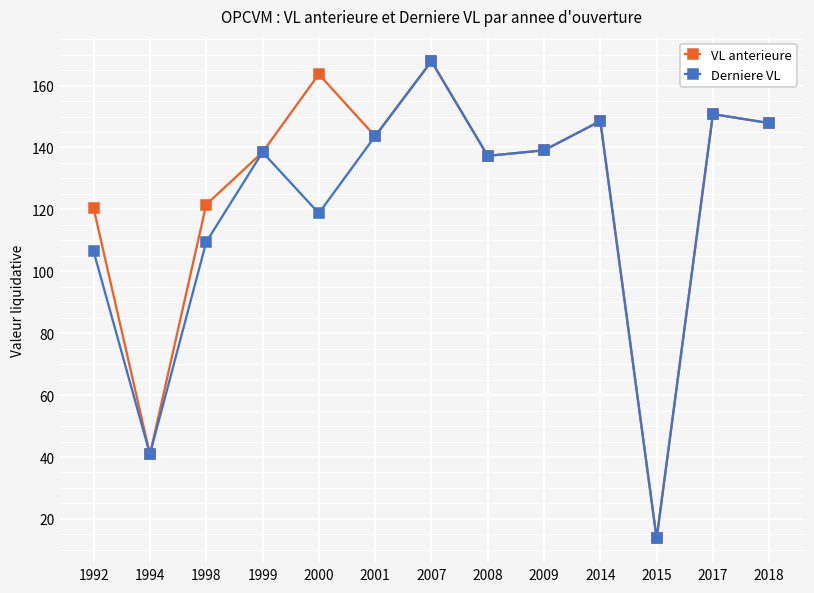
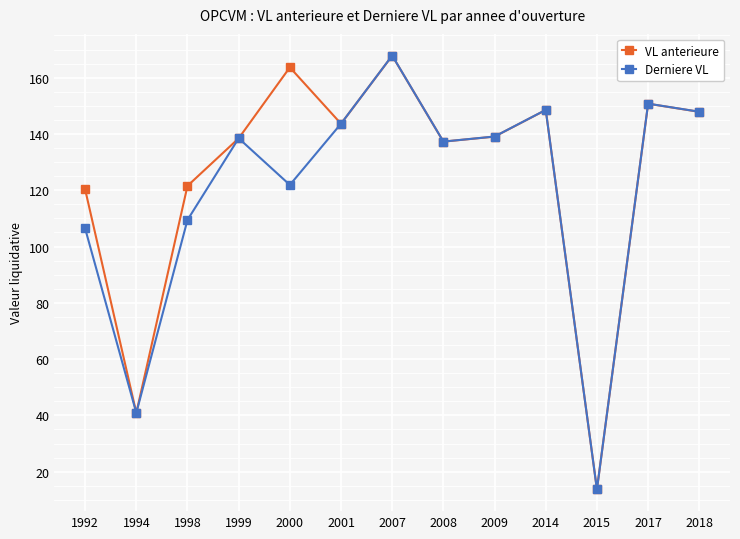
Derniere VL, 2000: 119 -> 122
